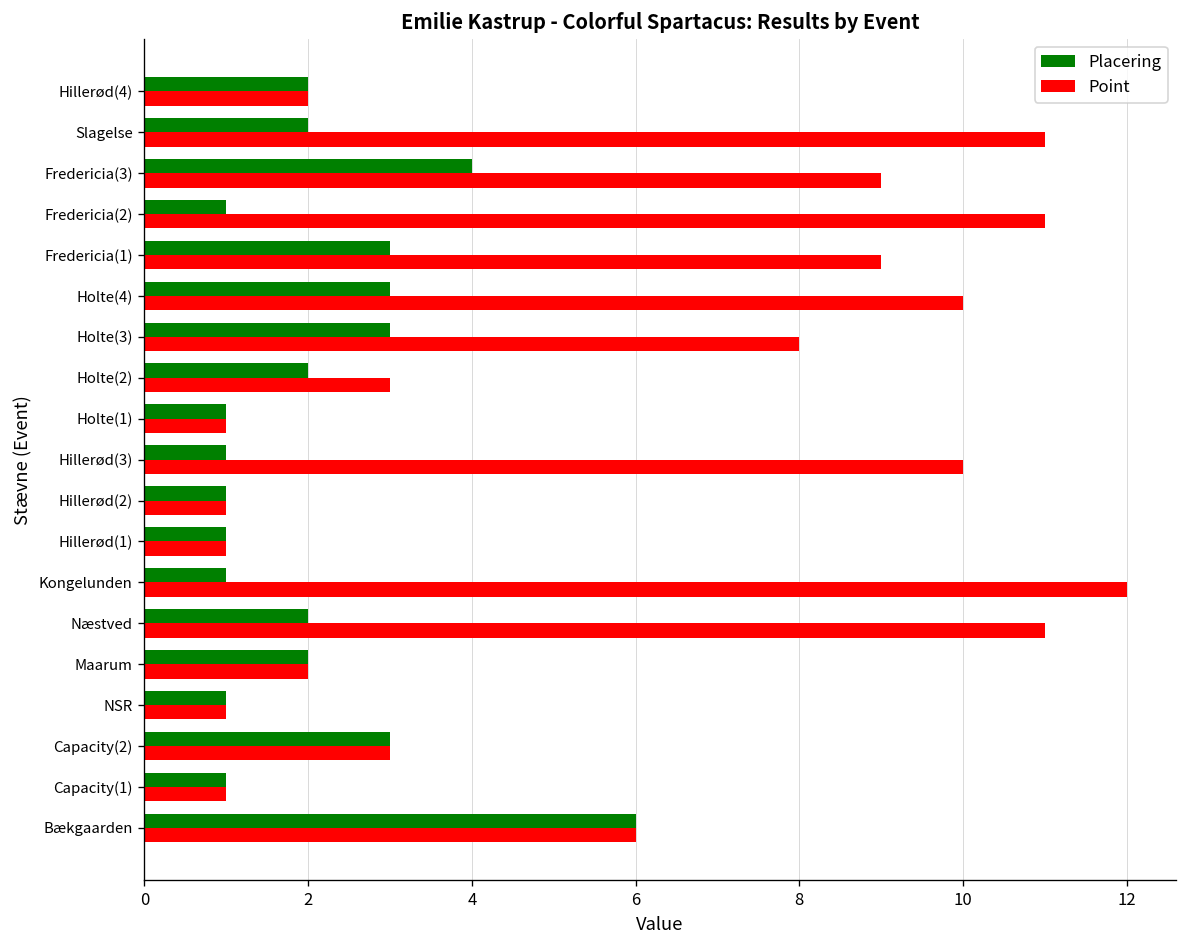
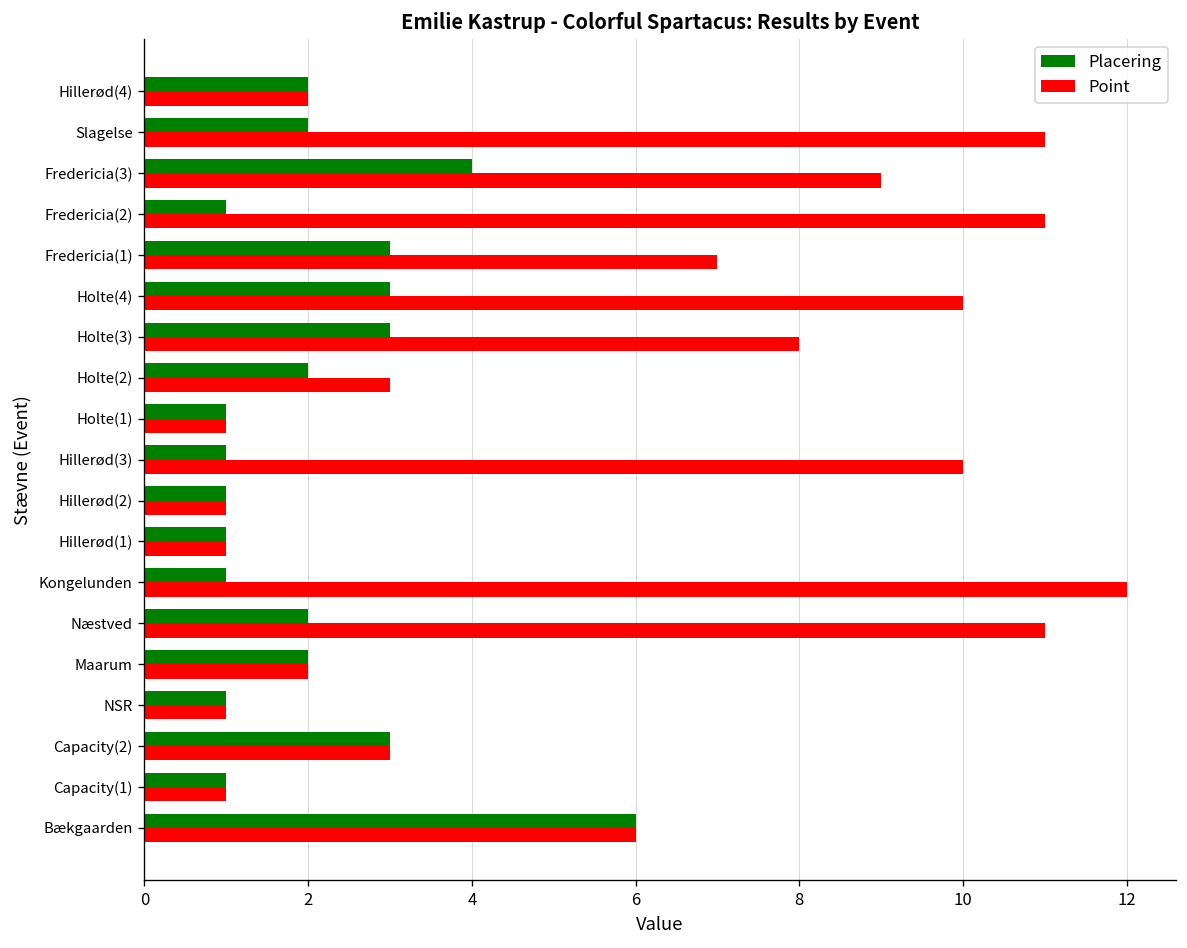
Point, Fredericia(1): 9 -> 7
